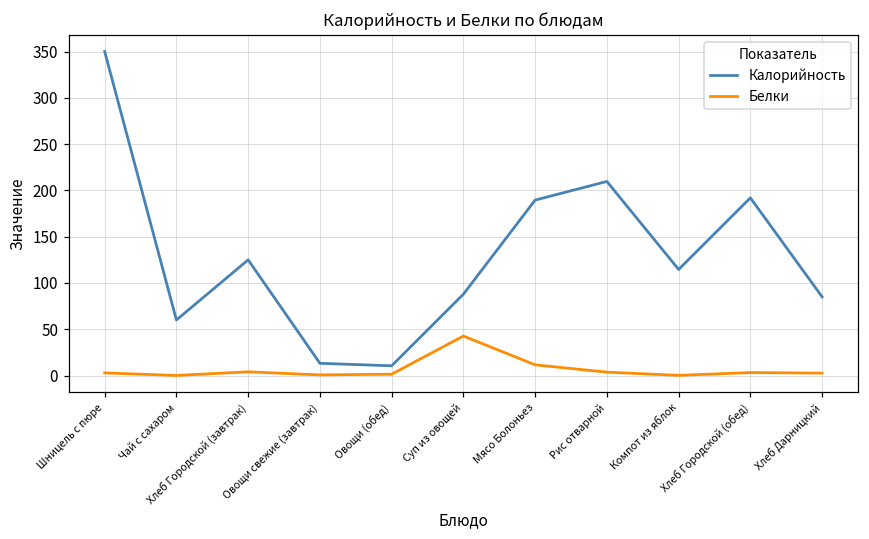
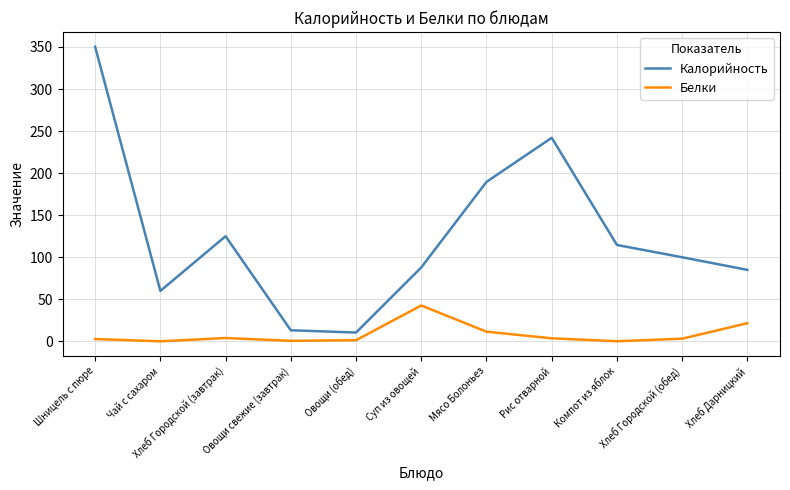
Калорийность, Рис отварной: 210 -> 240
Калорийность, Хлеб Городской (обед): 190 -> 100
Белки, Хлеб Дарницкий: 0 -> 20
